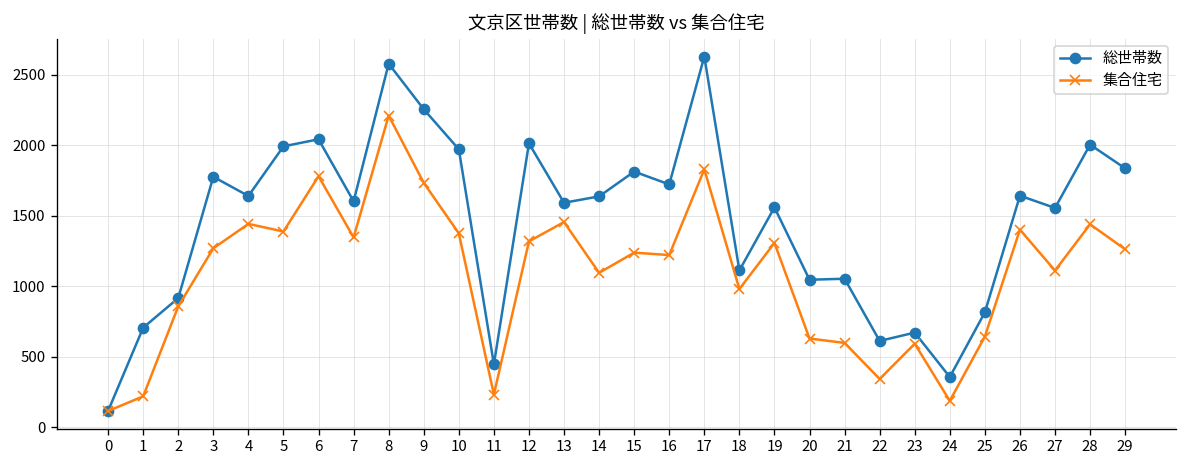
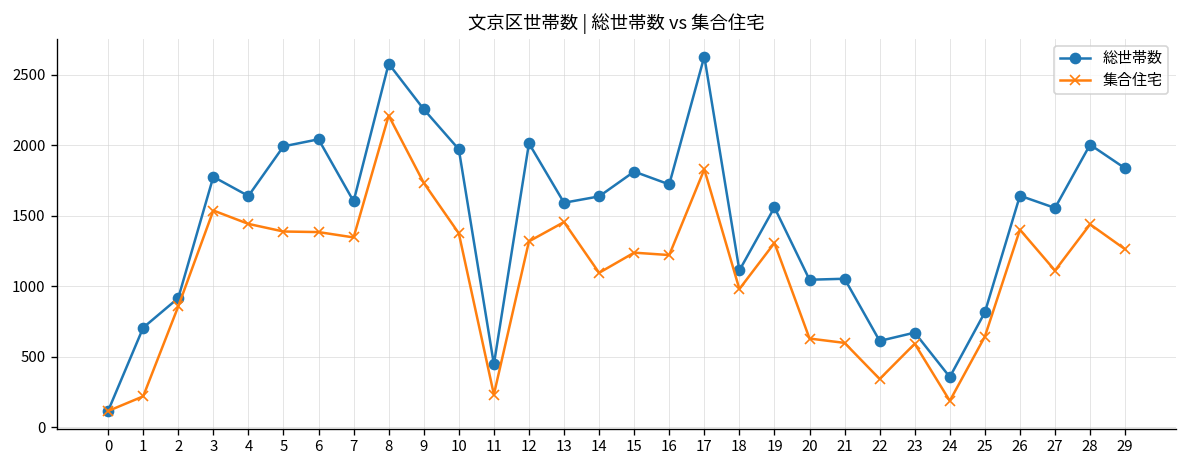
集合住宅, 3: 1270 -> 1540
集合住宅, 6: 1780 -> 1380
